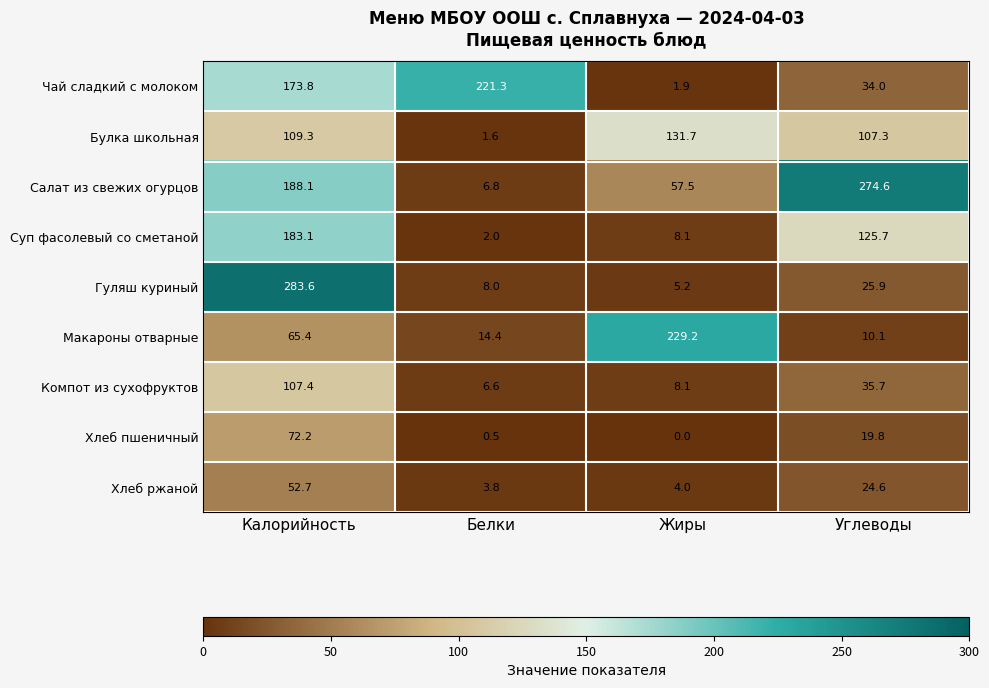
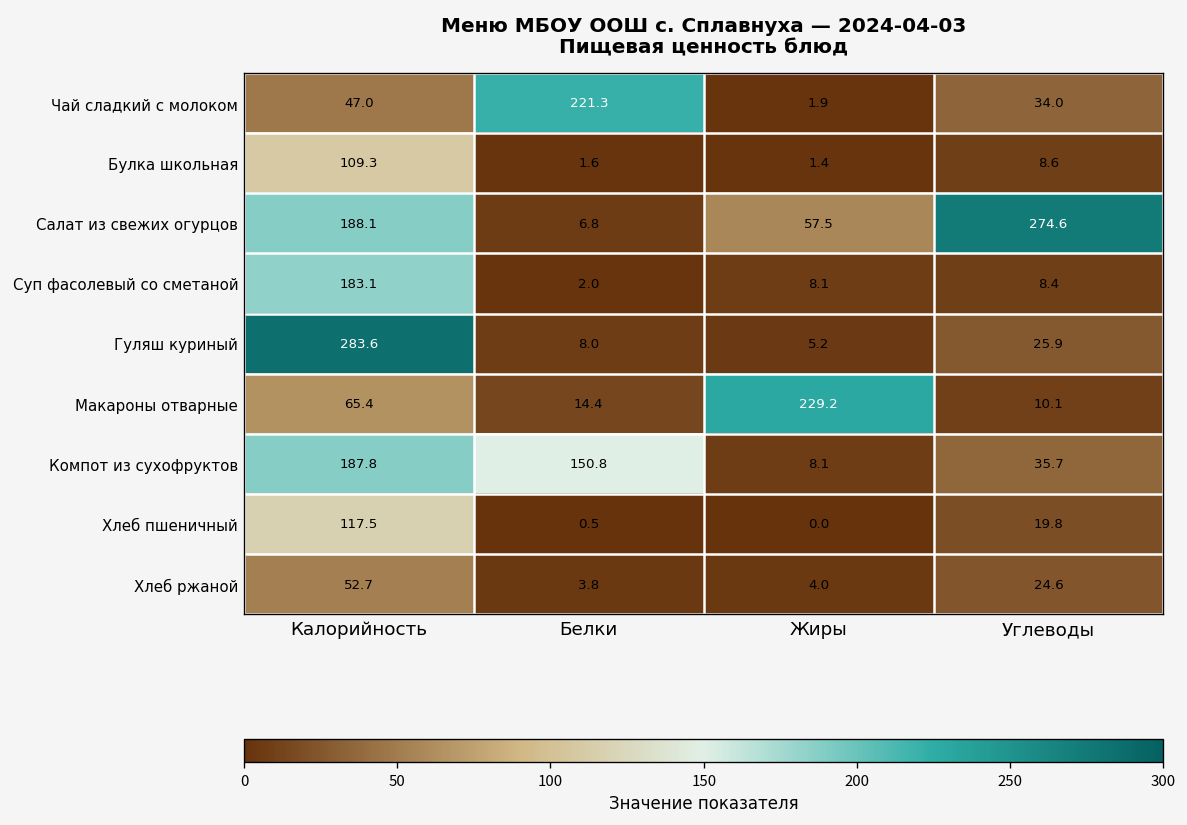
Чай сладкий с молоком, Калорийность: 173.8 -> 47.0
Булка школьная, Жиры: 131.7 -> 1.4
Булка школьная, Углеводы: 107.3 -> 8.6
Суп фасолевый со сметаной, Углеводы: 125.7 -> 8.4
Компот из сухофруктов, Калорийность: 107.4 -> 187.8
Компот из сухофруктов, Белки: 6.6 -> 150.8
Хлеб пшеничный, Калорийность: 72.2 -> 117.5
